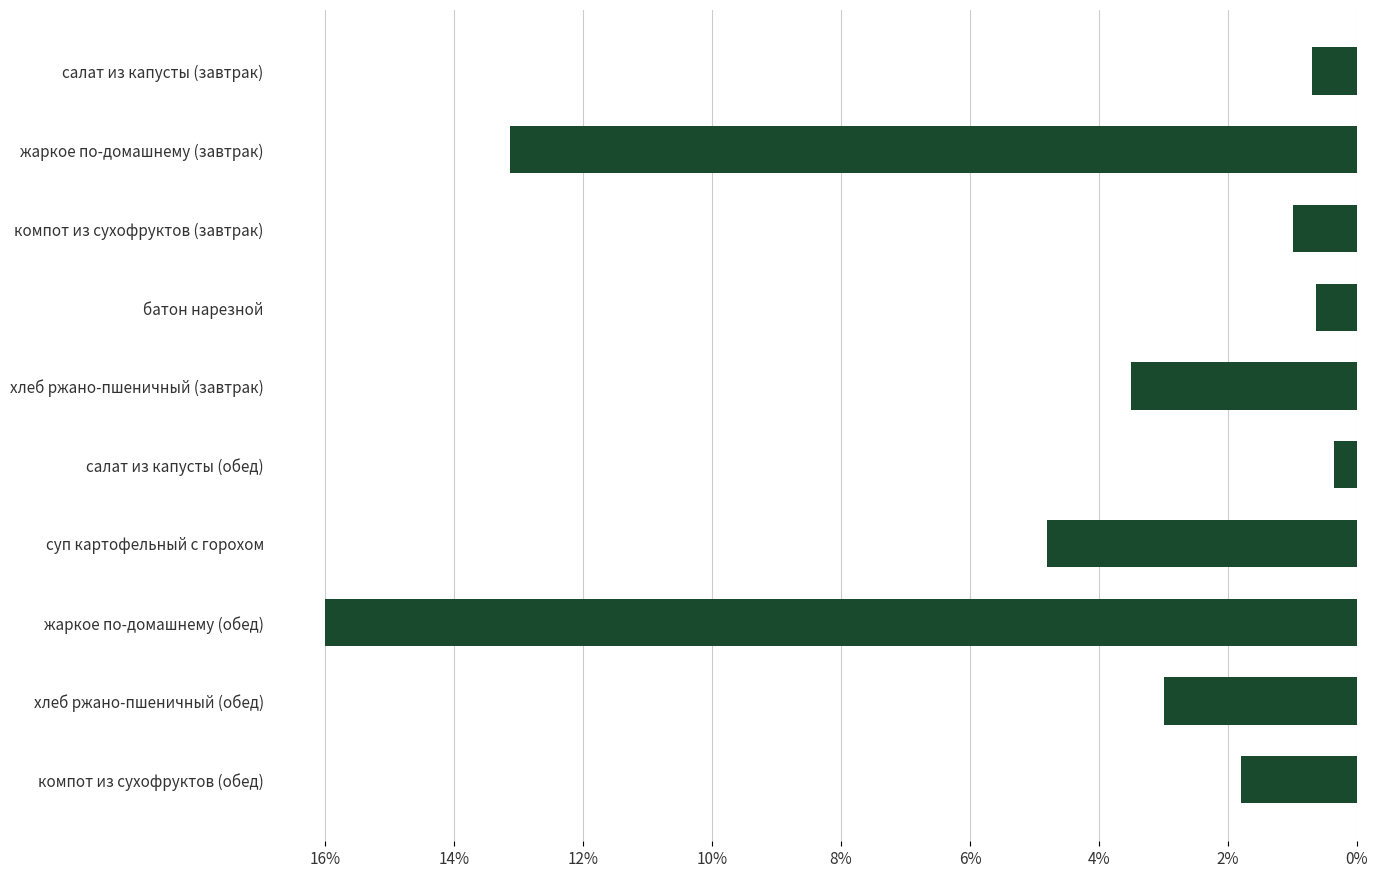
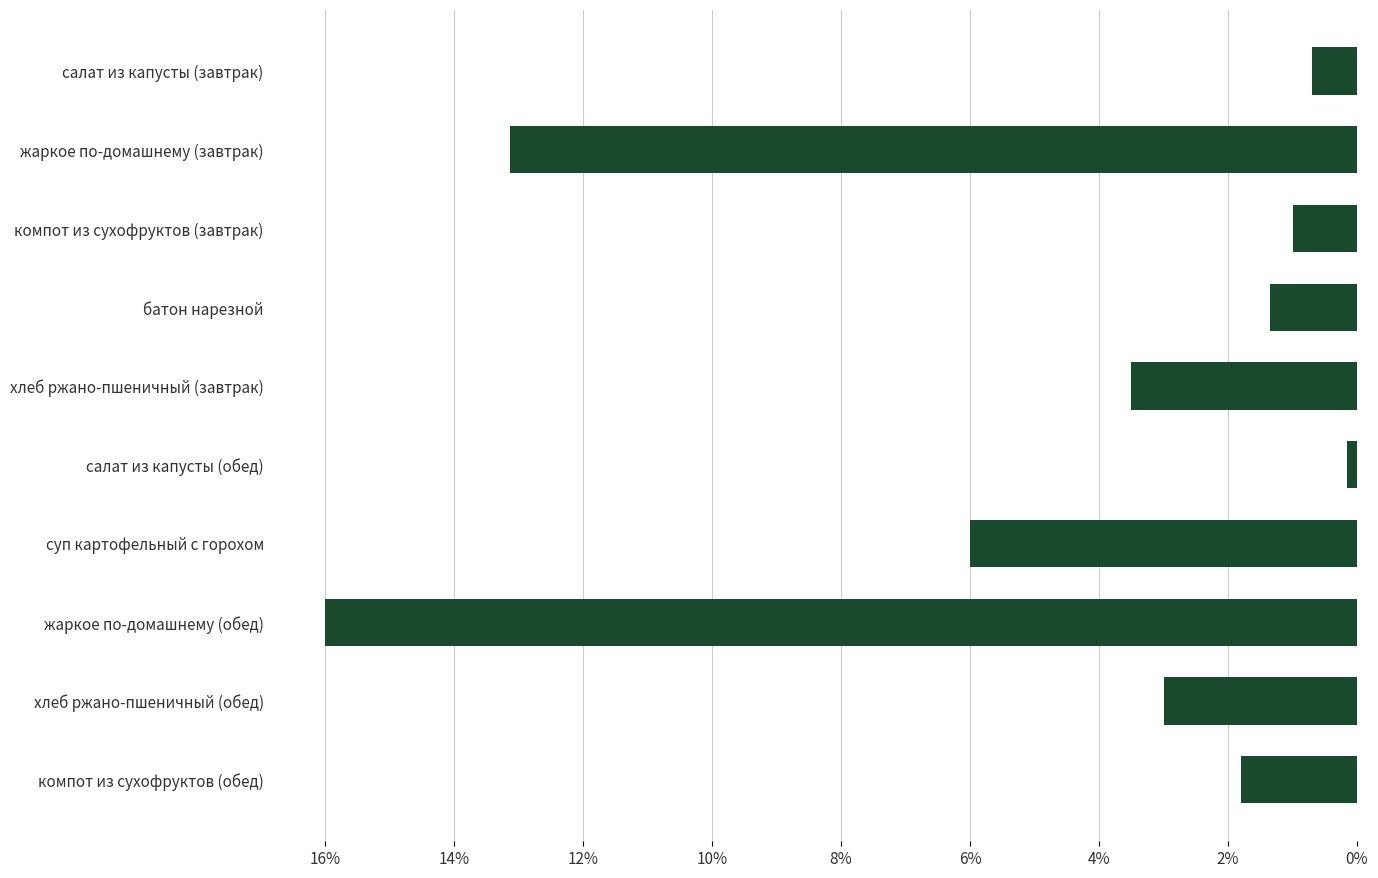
батон нарезной: 0.6% -> 1.4%
салат из капусты (обед): 0.4% -> 0.2%
суп картофельный с горохом: 4.8% -> 6.0%
